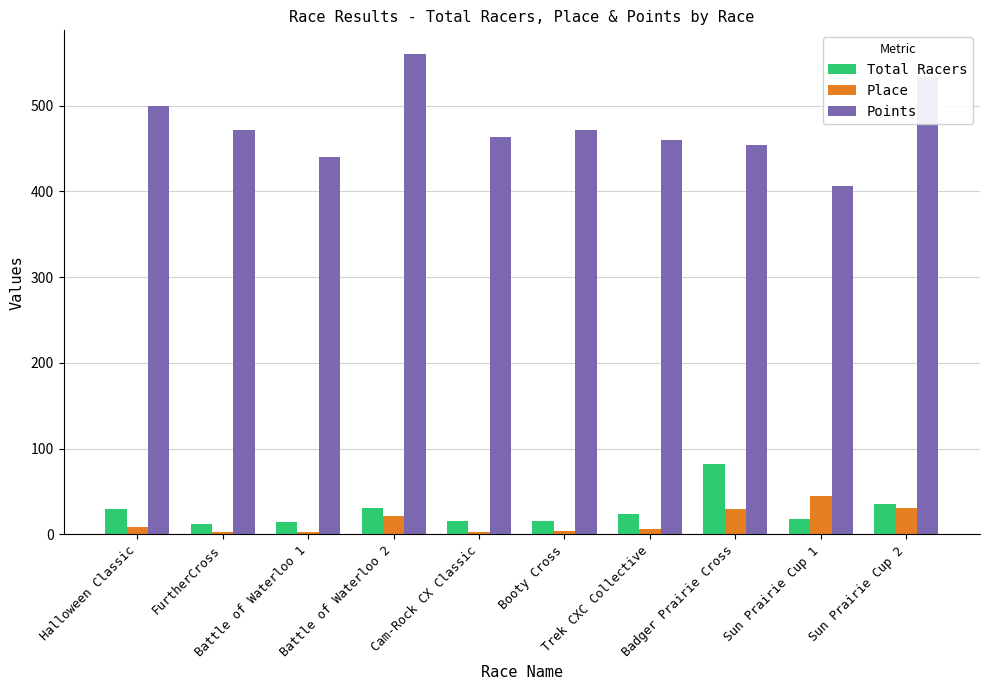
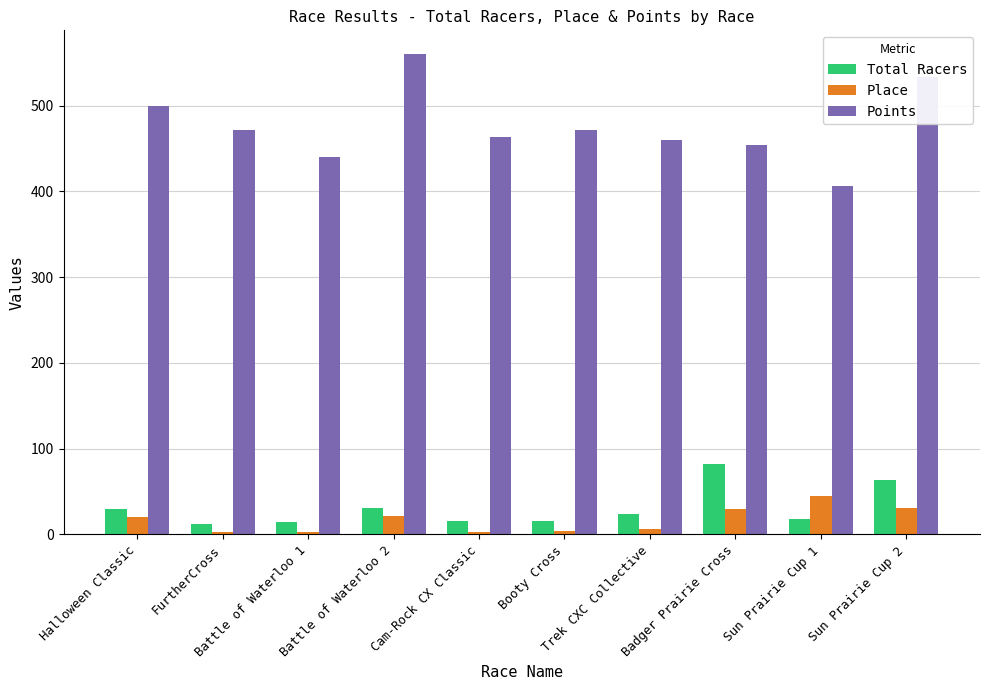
Place, Halloween Classic: 10 -> 20
Total Racers, Sun Prairie Cup 2: 40 -> 60
